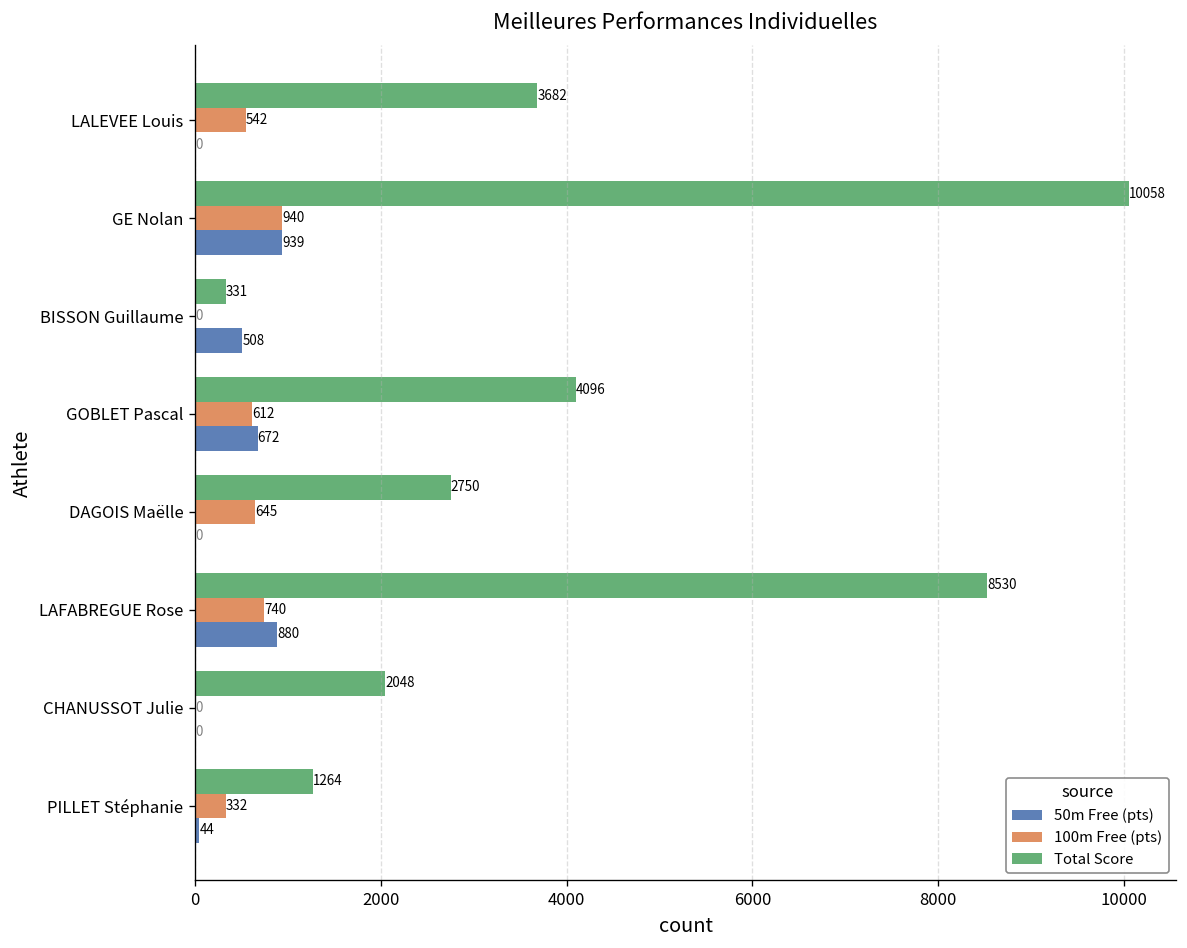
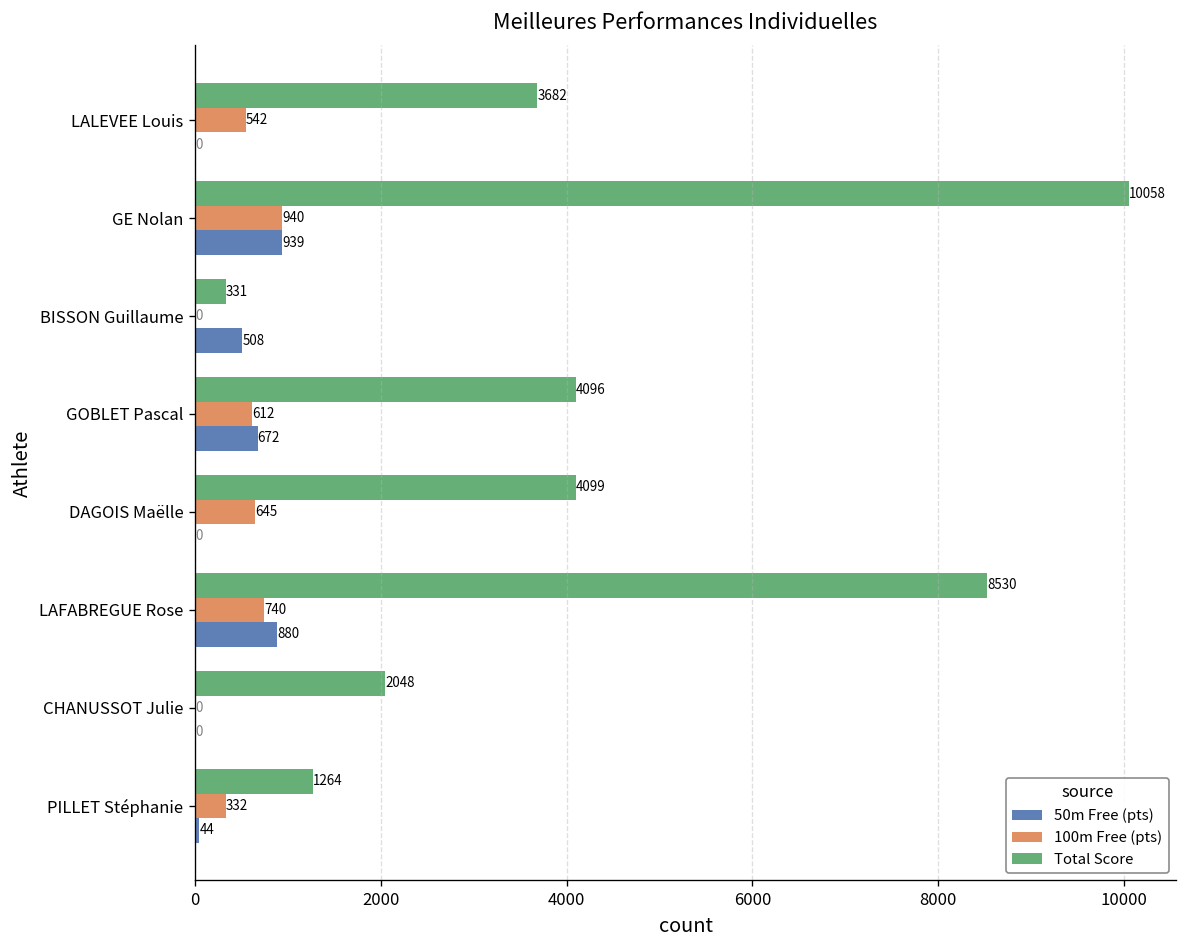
Total Score, DAGOIS Maëlle: 2750 -> 4099
